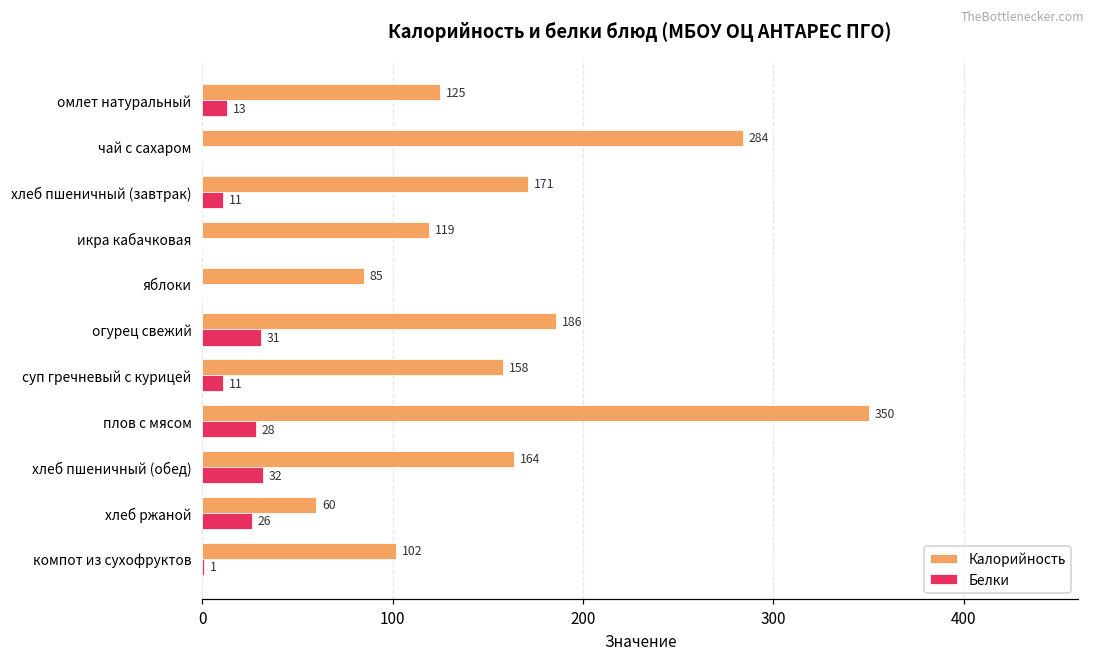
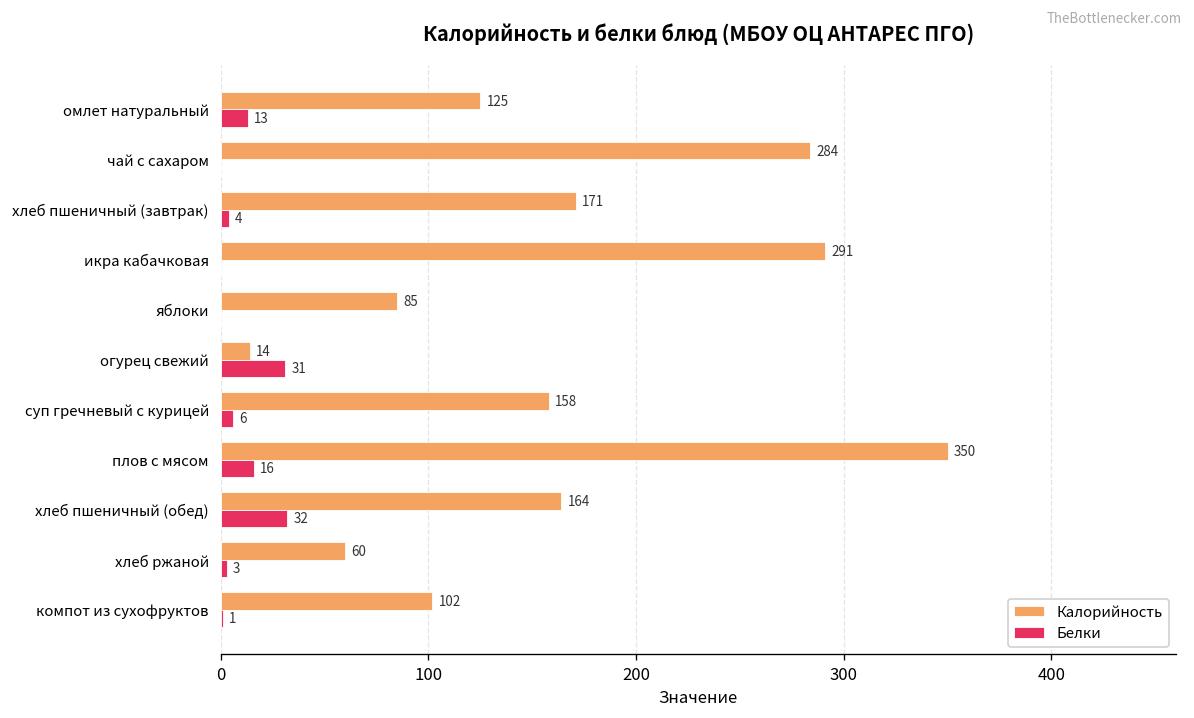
Белки, хлеб пшеничный (завтрак): 11 -> 4
Калорийность, икра кабачковая: 119 -> 291
Калорийность, огурец свежий: 186 -> 14
Белки, суп гречневый с курицей: 11 -> 6
Белки, плов с мясом: 28 -> 16
Белки, хлеб ржаной: 26 -> 3
